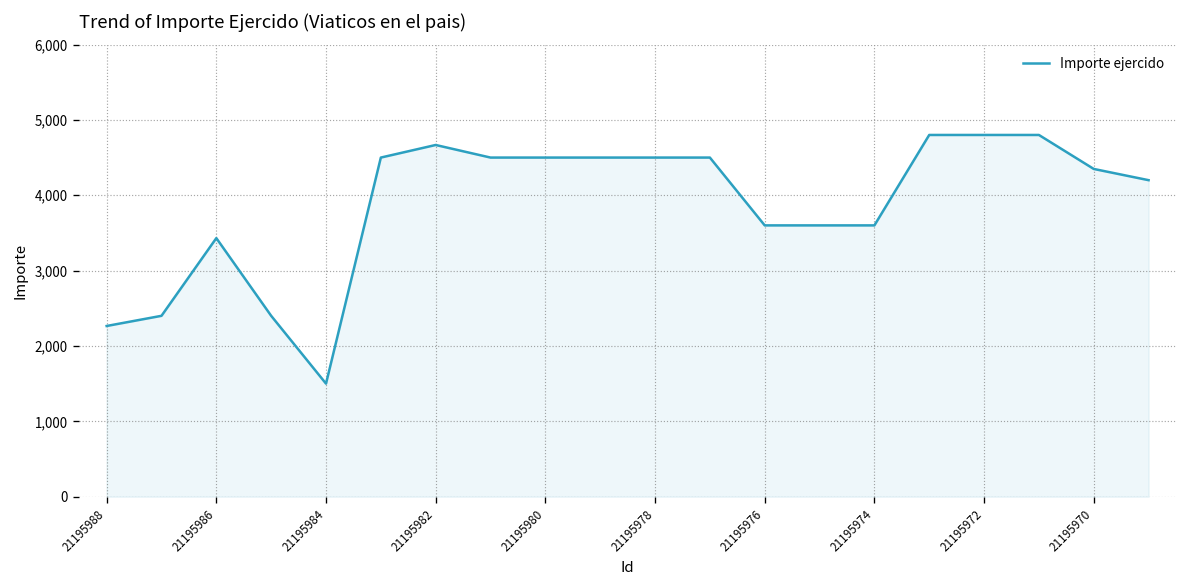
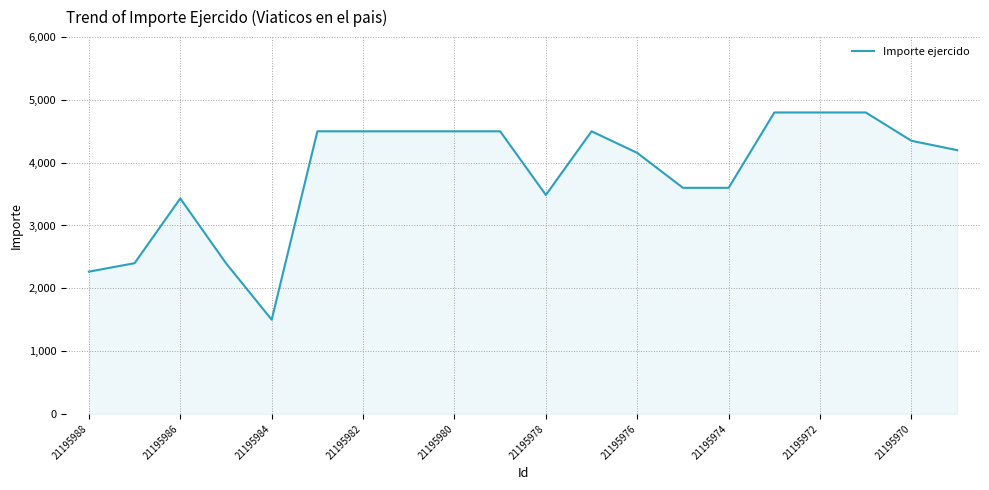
21195982: 4,700 -> 4,500
21195978: 4,500 -> 3,500
21195976: 3,600 -> 4,200
